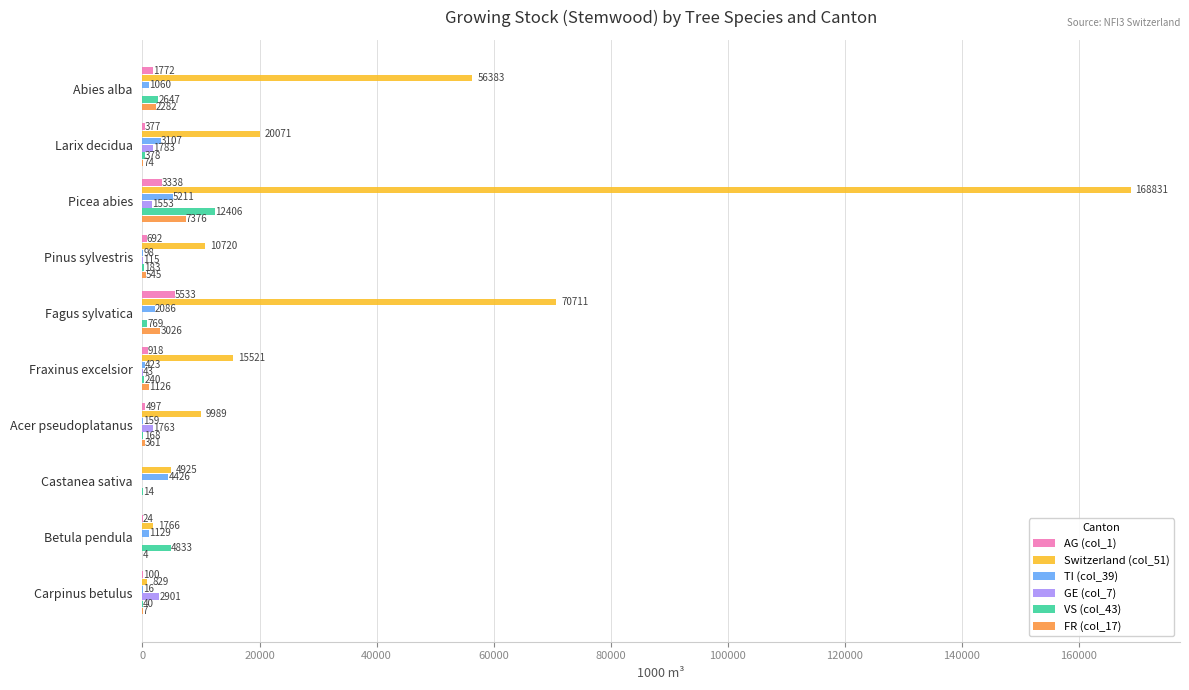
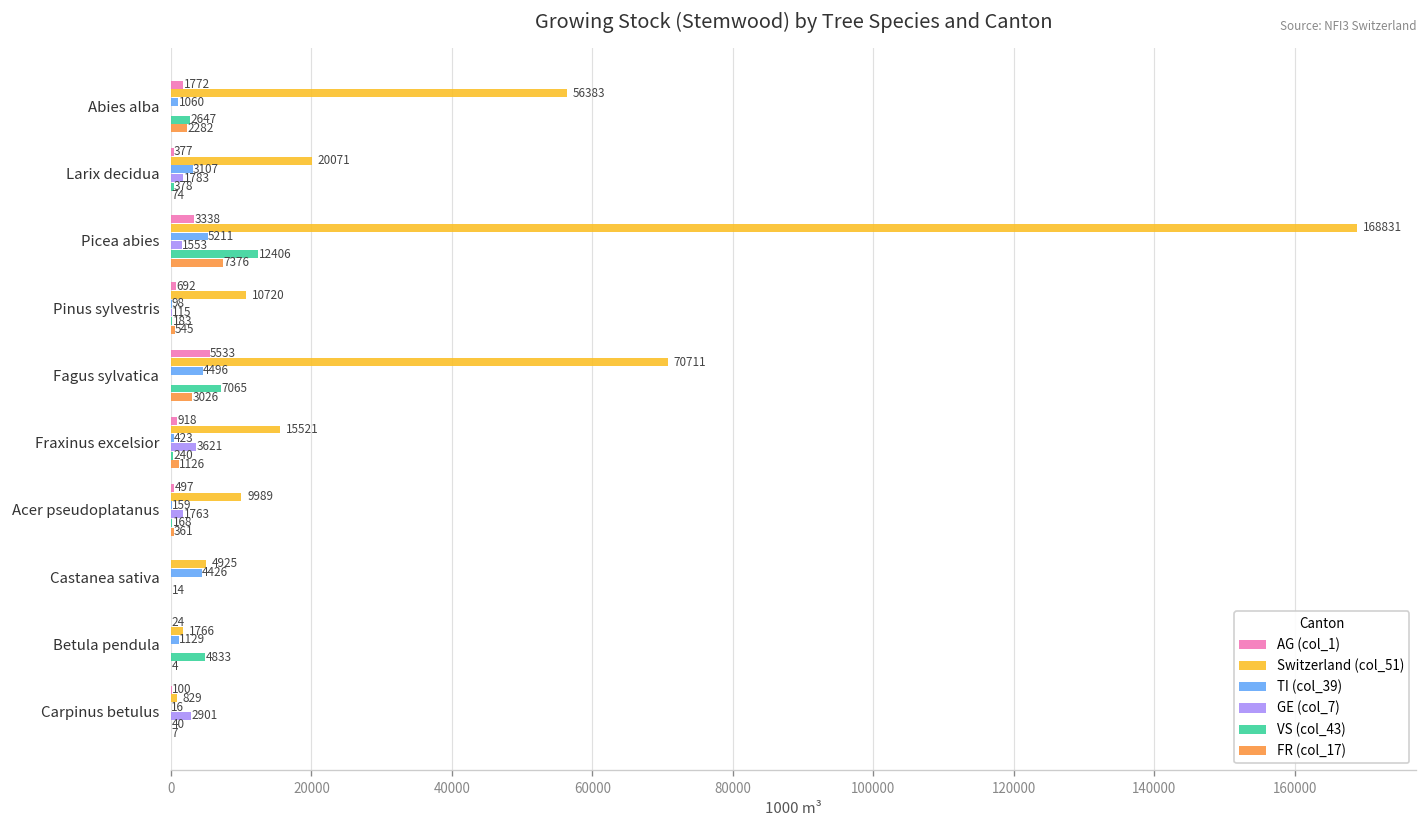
TI (col_39), Fagus sylvatica: 2086 -> 4496
VS (col_43), Fagus sylvatica: 769 -> 7065
GE (col_7), Fraxinus excelsior: 43 -> 3621
